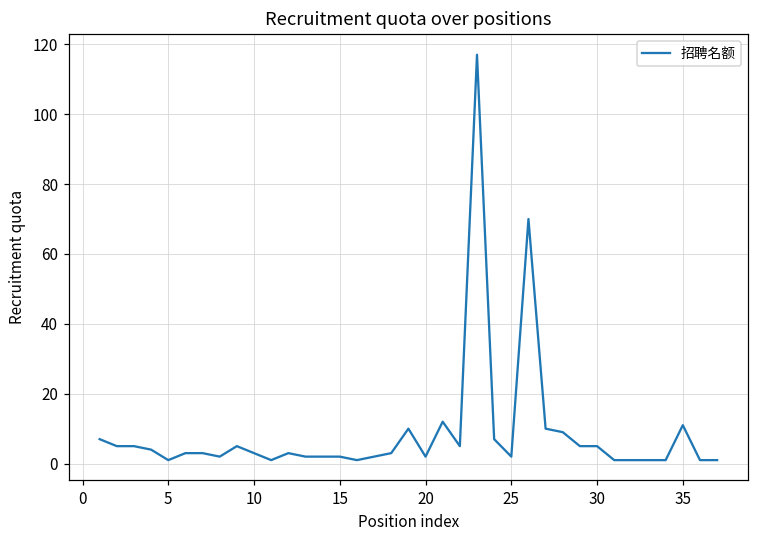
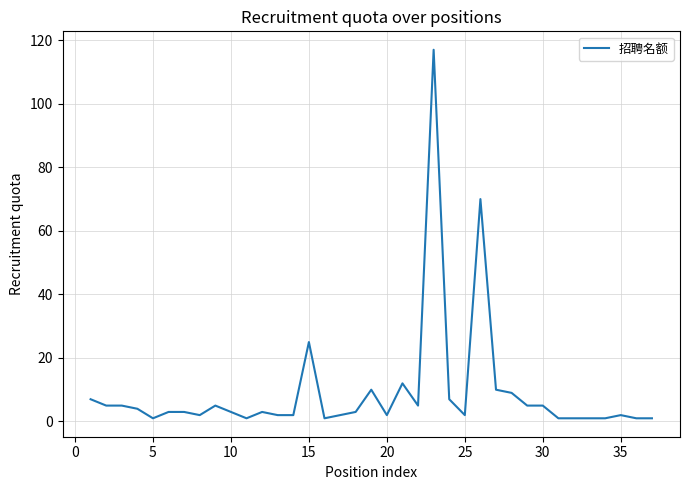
15: 2 -> 25
35: 11 -> 2
